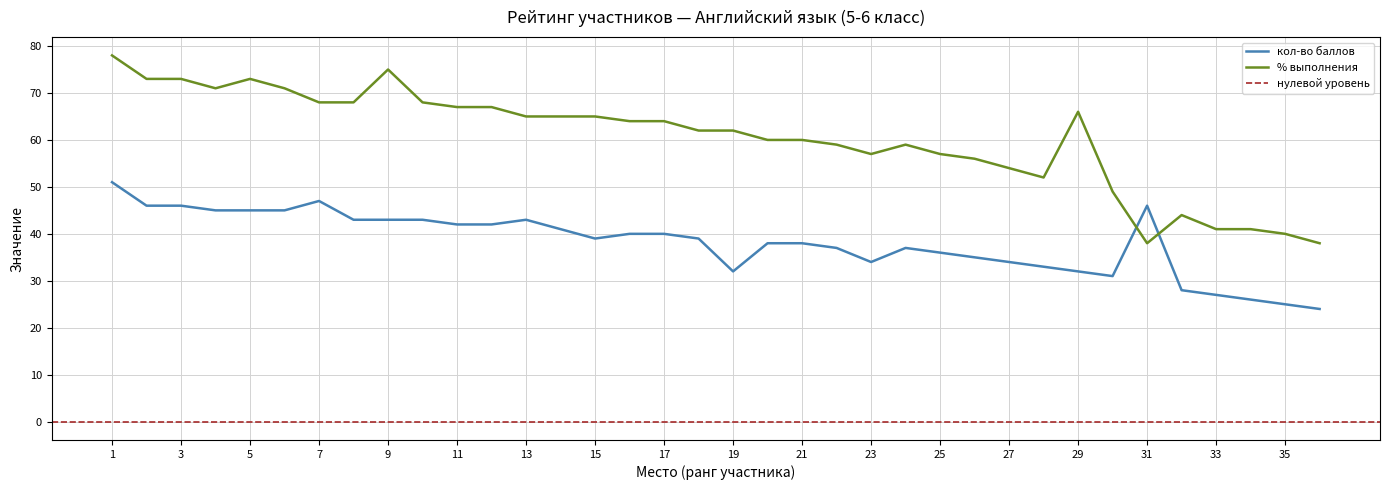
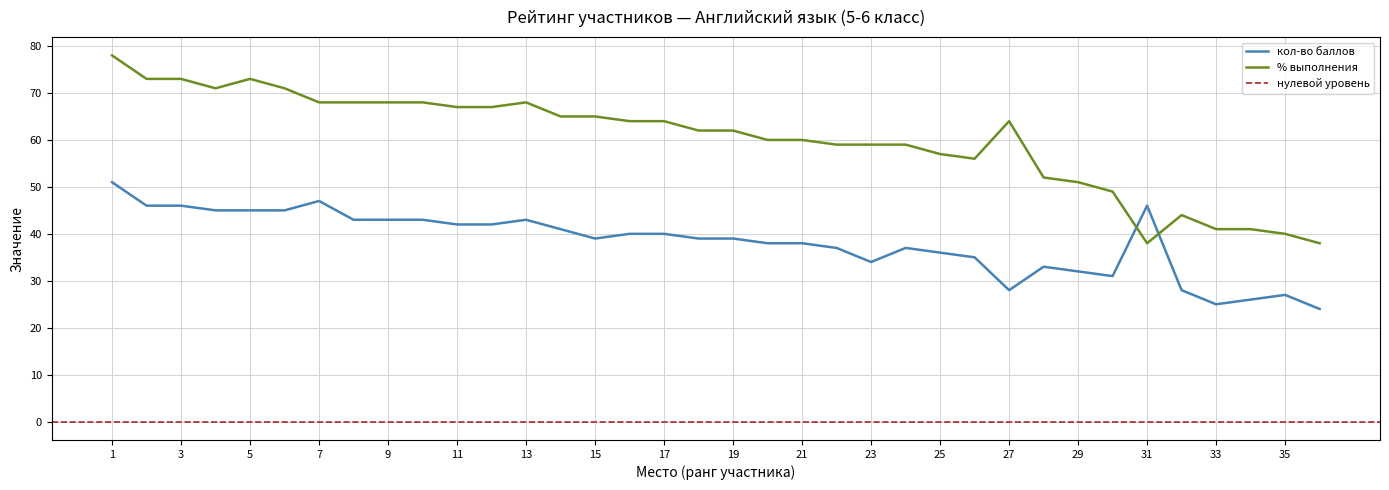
% выполнения, 9: 75 -> 68
% выполнения, 13: 65 -> 68
кол-во баллов, 19: 32 -> 39
% выполнения, 23: 57 -> 59
кол-во баллов, 27: 34 -> 28
% выполнения, 27: 54 -> 64
% выполнения, 29: 66 -> 51
кол-во баллов, 33: 27 -> 25
кол-во баллов, 35: 25 -> 27
